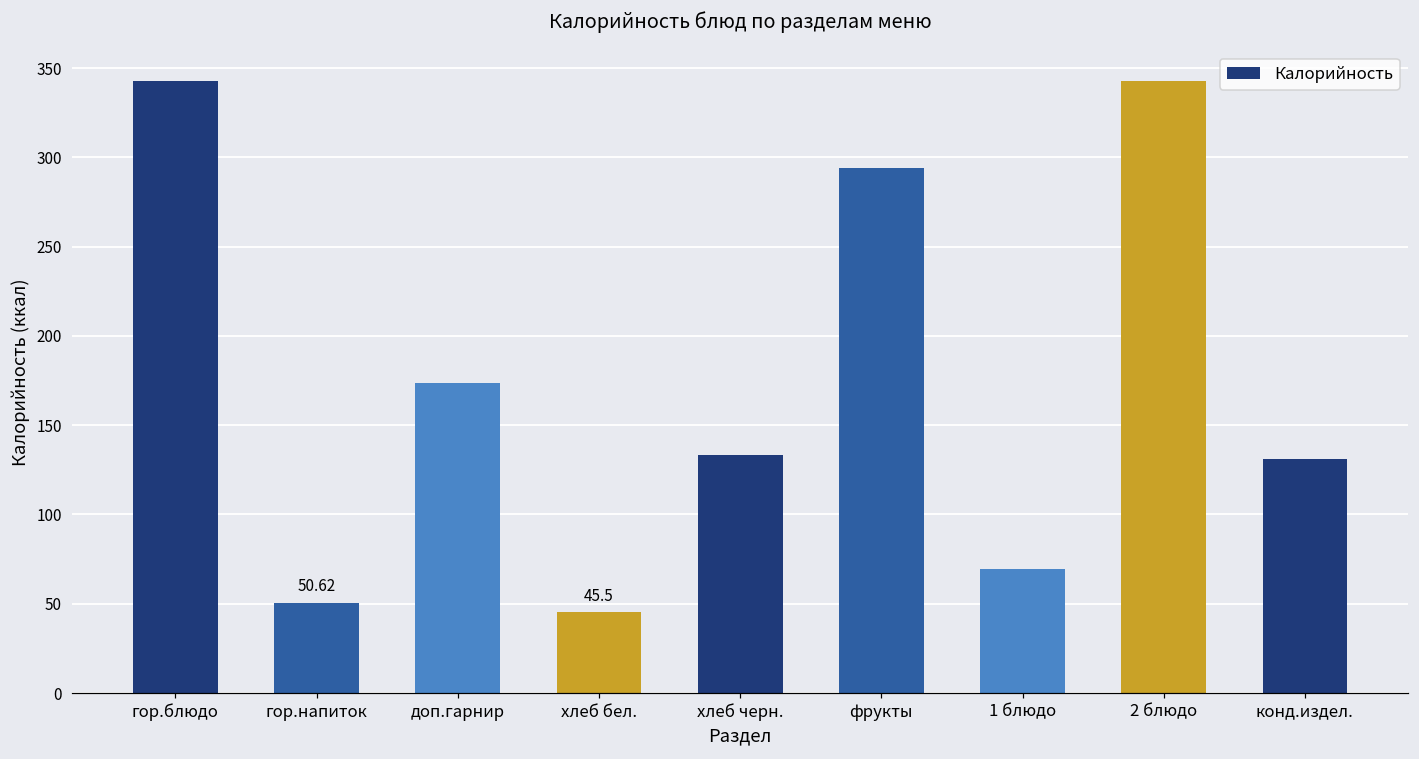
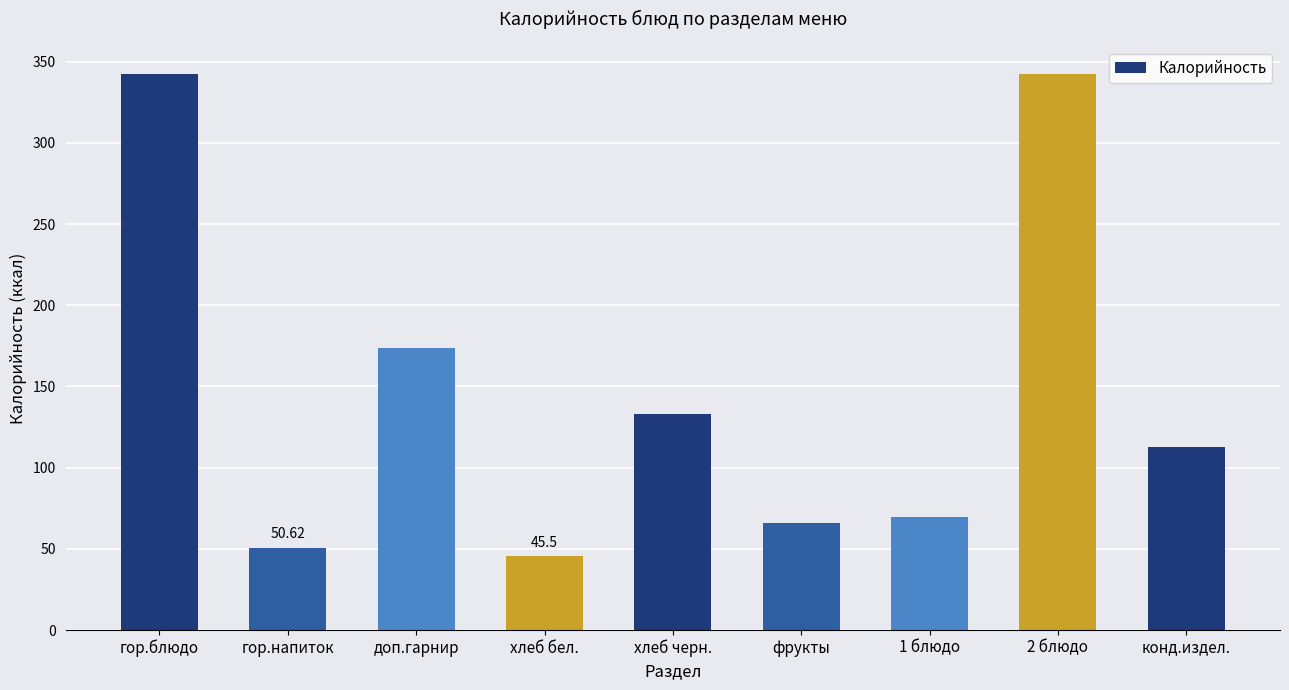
фрукты: 294 -> 66
конд.издел.: 131 -> 113
